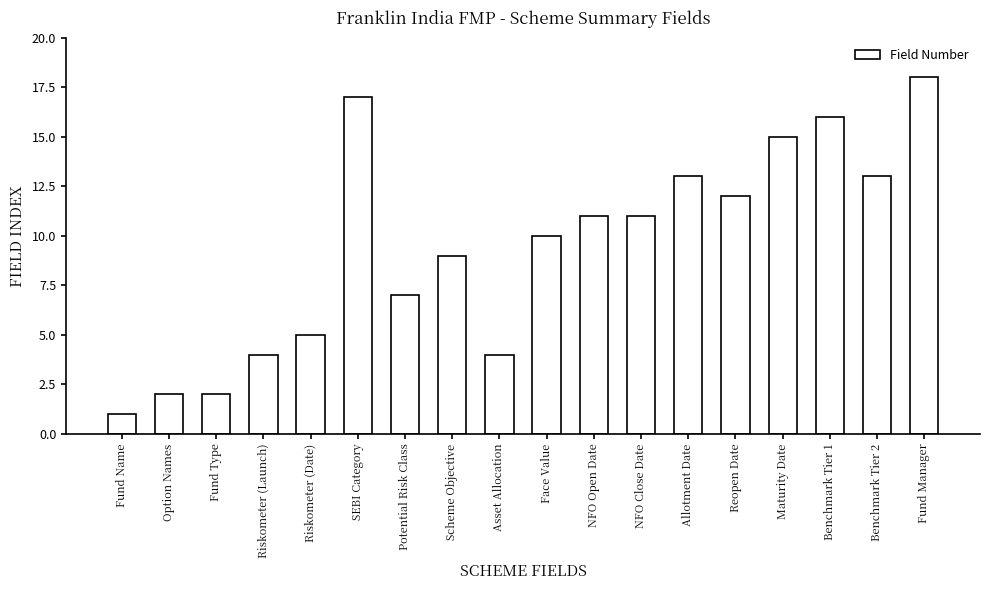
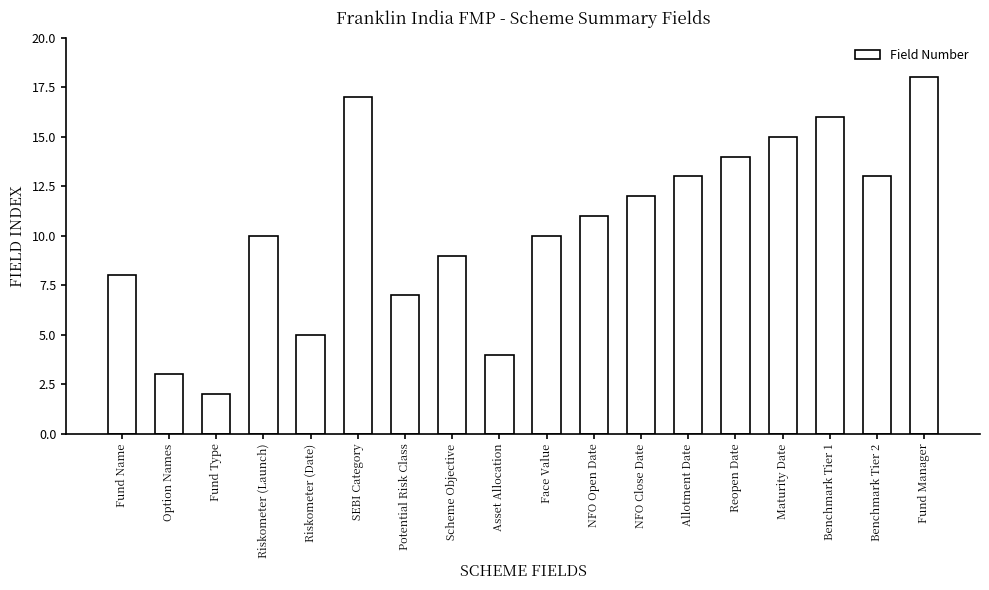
Fund Name: 1 -> 8
Option Names: 2 -> 3
Riskometer (Launch): 4 -> 10
NFO Close Date: 11 -> 12
Reopen Date: 12 -> 14
